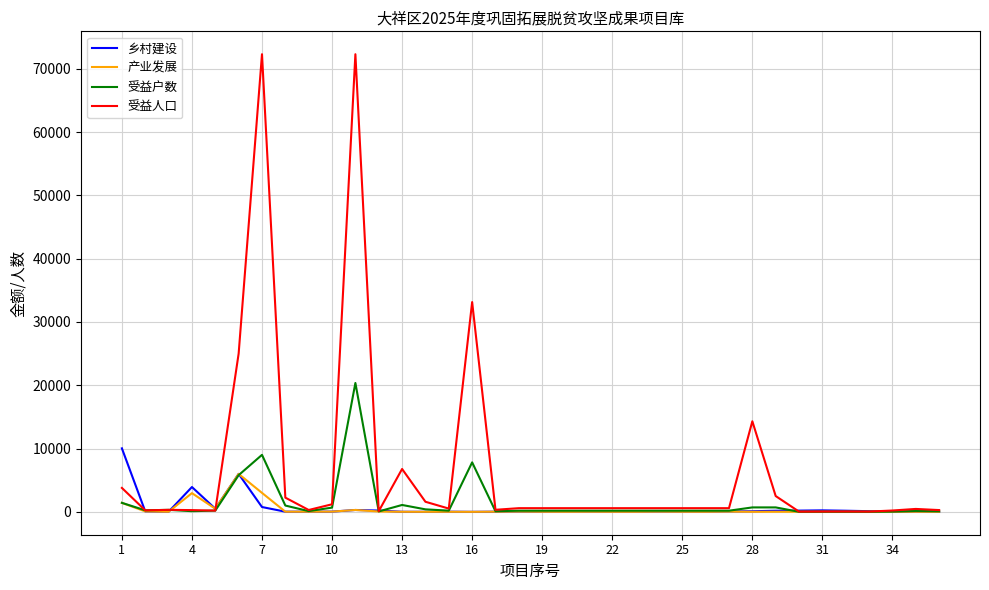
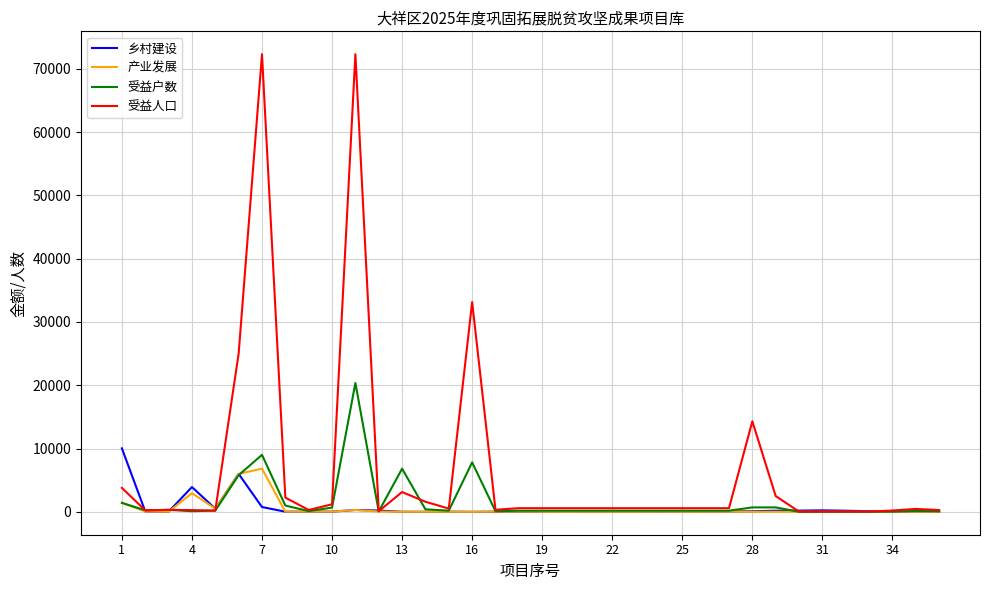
产业发展, 7: 3000 -> 7000
受益户数, 13: 1000 -> 7000
受益人口, 13: 7000 -> 3000
